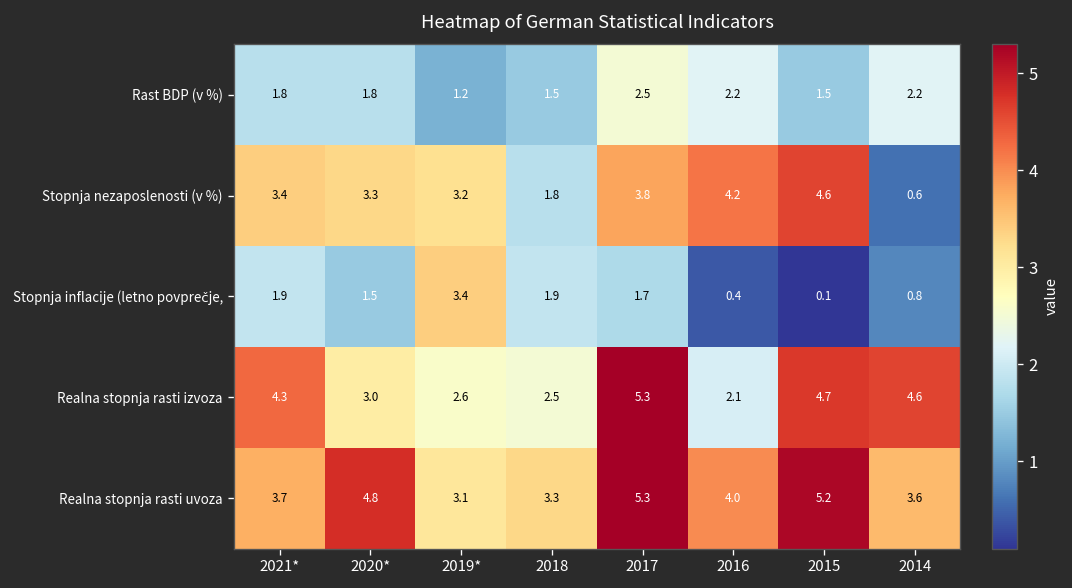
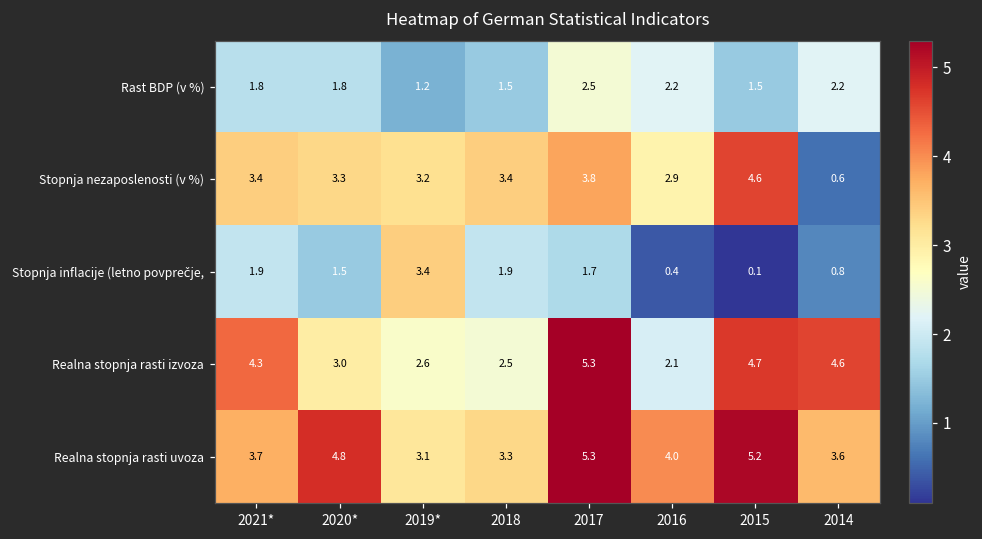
Stopnja nezaposlenosti (v %), 2018: 1.8 -> 3.4
Stopnja nezaposlenosti (v %), 2016: 4.2 -> 2.9
